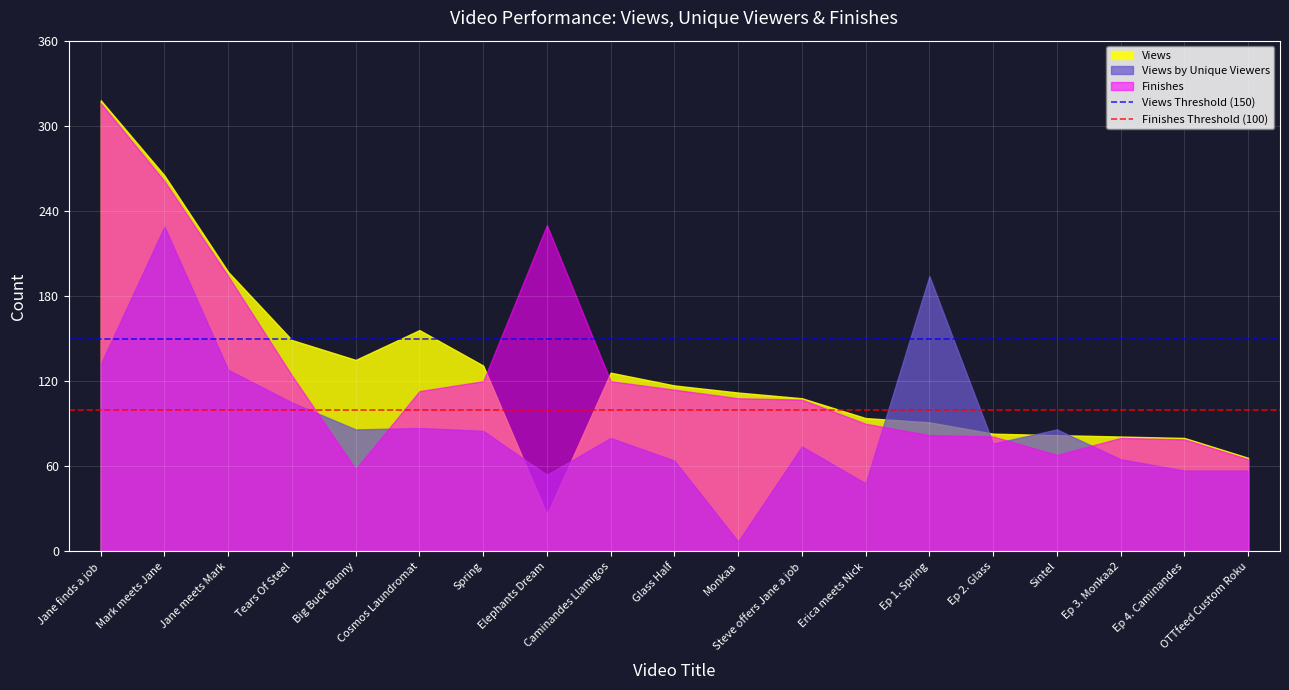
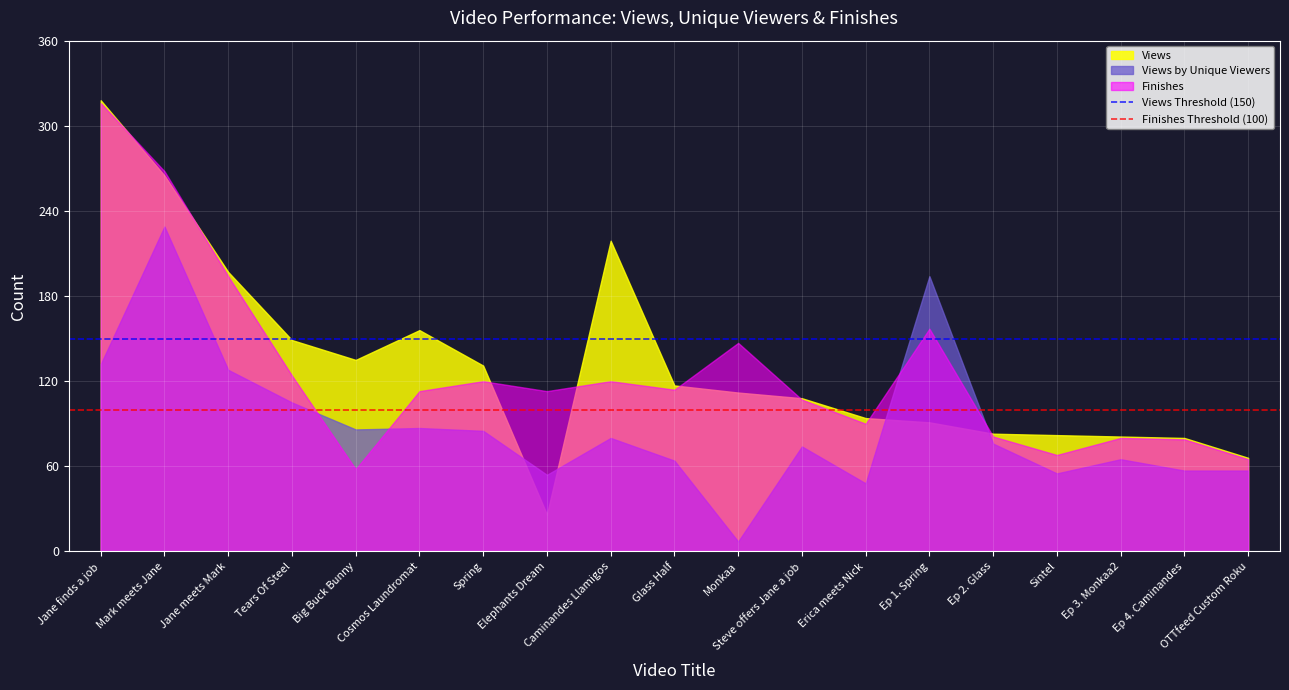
Finishes, Mark meets Jane: 261 -> 268
Finishes, Elephants Dream: 230 -> 113
Views, Caminandes Llamigos: 126 -> 219
Finishes, Monkaa: 108 -> 147
Finishes, Ep 1. Spring: 82 -> 157
Views by Unique Viewers, Sintel: 86 -> 55
